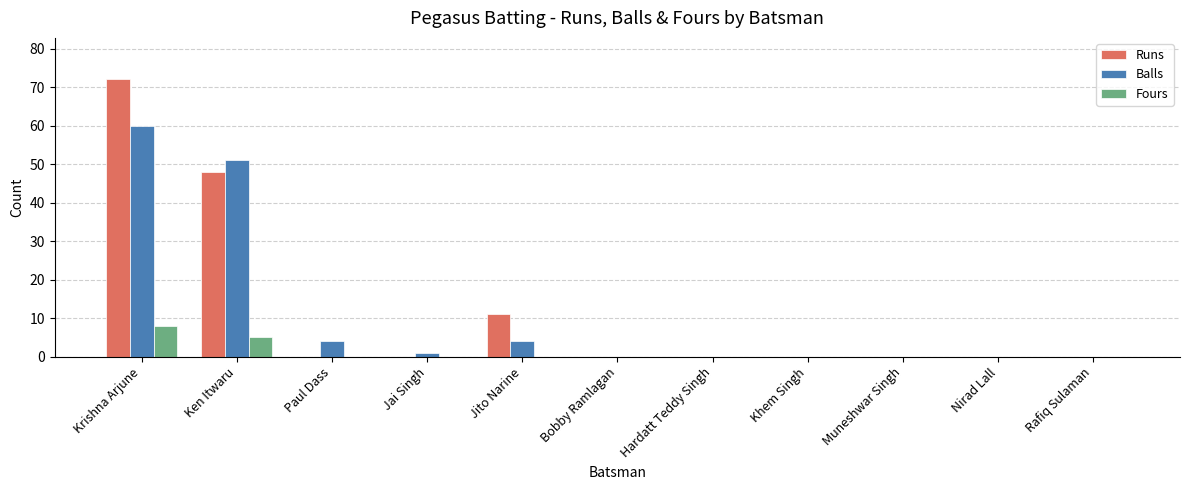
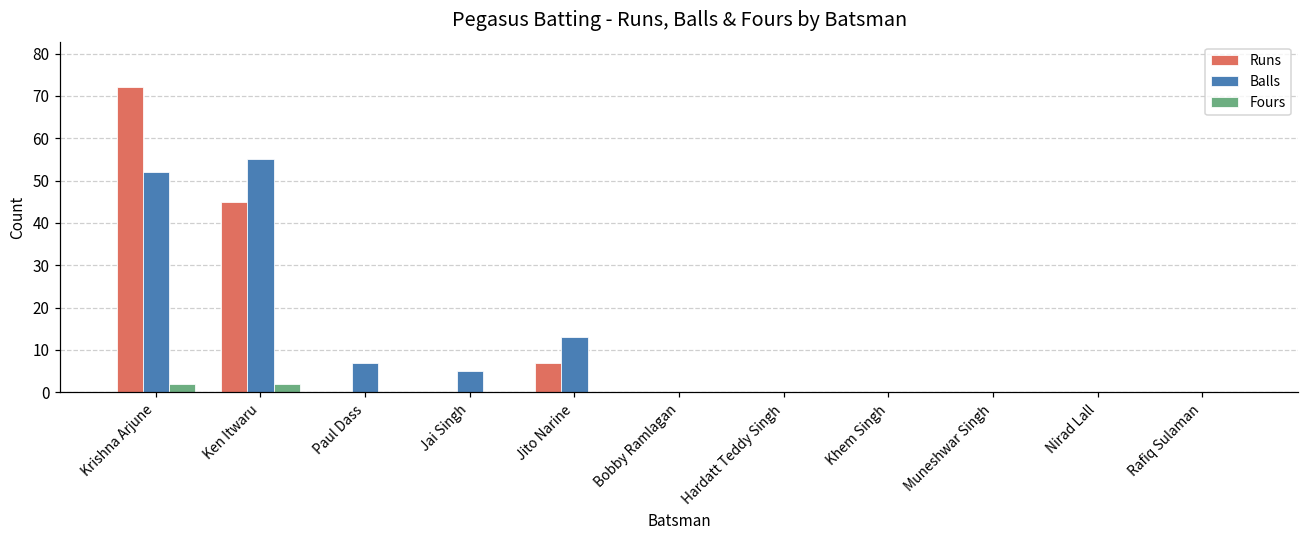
Balls, Krishna Arjune: 60 -> 52
Fours, Krishna Arjune: 8 -> 2
Runs, Ken Itwaru: 48 -> 45
Balls, Ken Itwaru: 51 -> 55
Fours, Ken Itwaru: 5 -> 2
Balls, Paul Dass: 4 -> 7
Balls, Jai Singh: 1 -> 5
Runs, Jito Narine: 11 -> 7
Balls, Jito Narine: 4 -> 13
